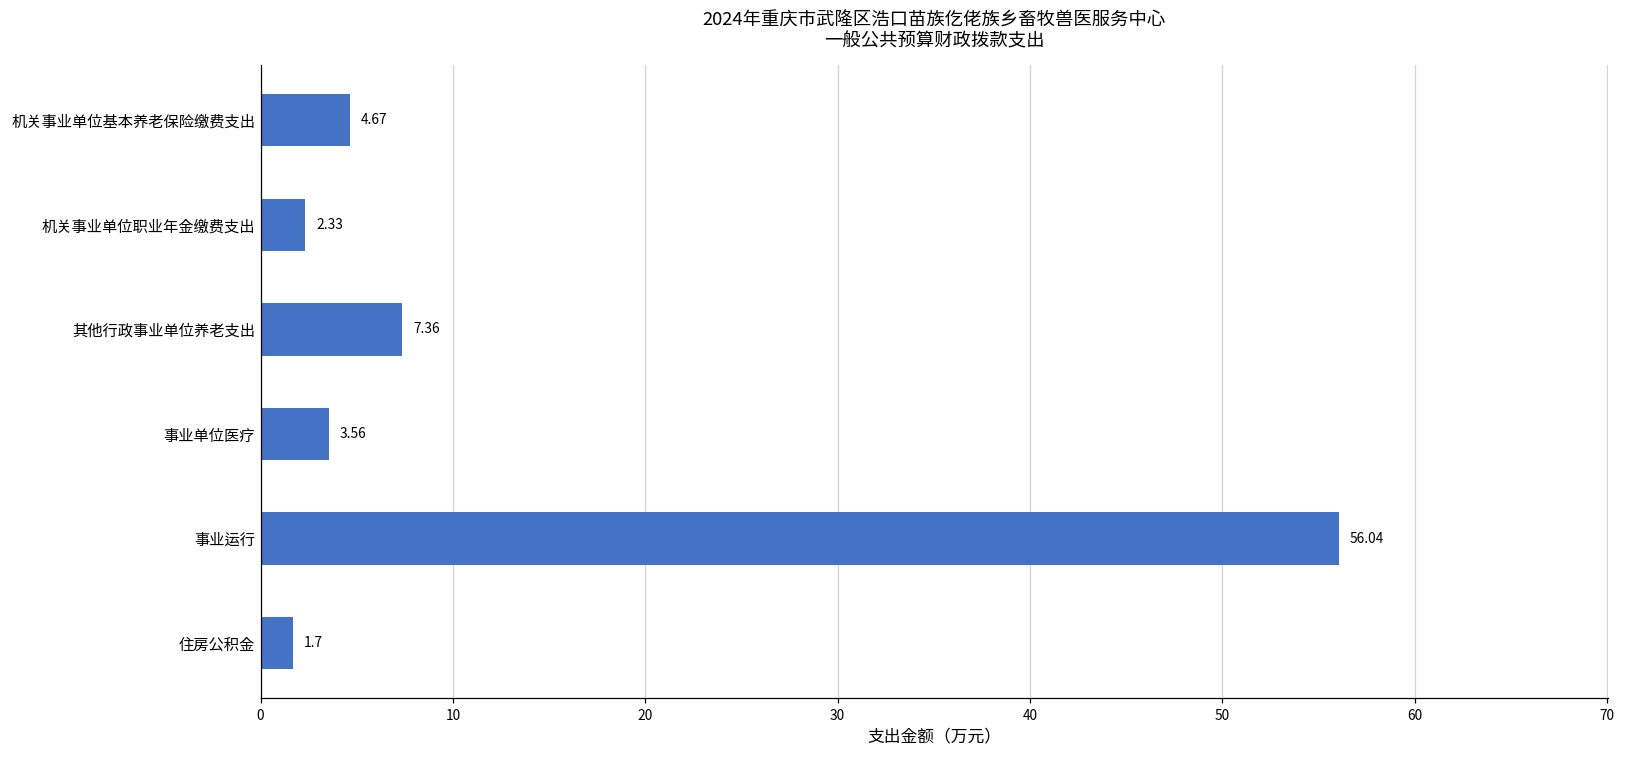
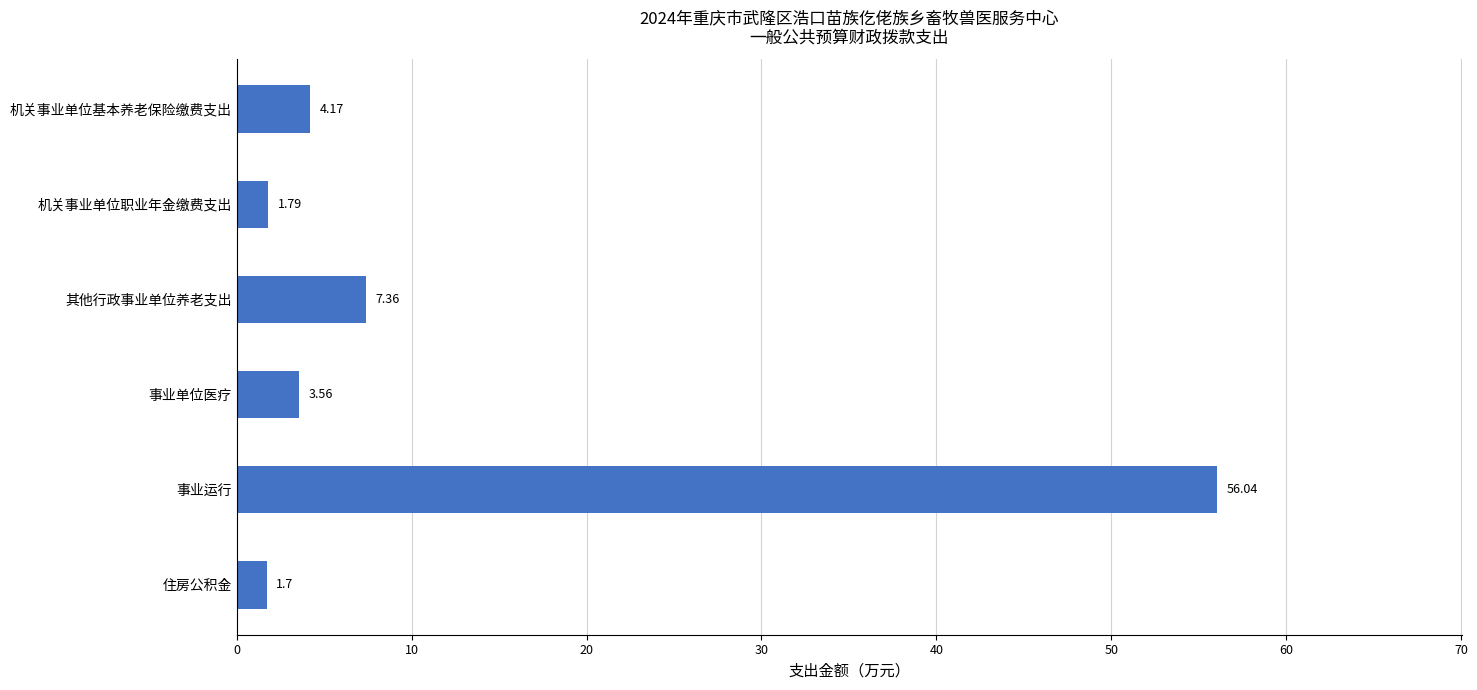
机关事业单位基本养老保险缴费支出: 4.67 -> 4.17
机关事业单位职业年金缴费支出: 2.33 -> 1.79
